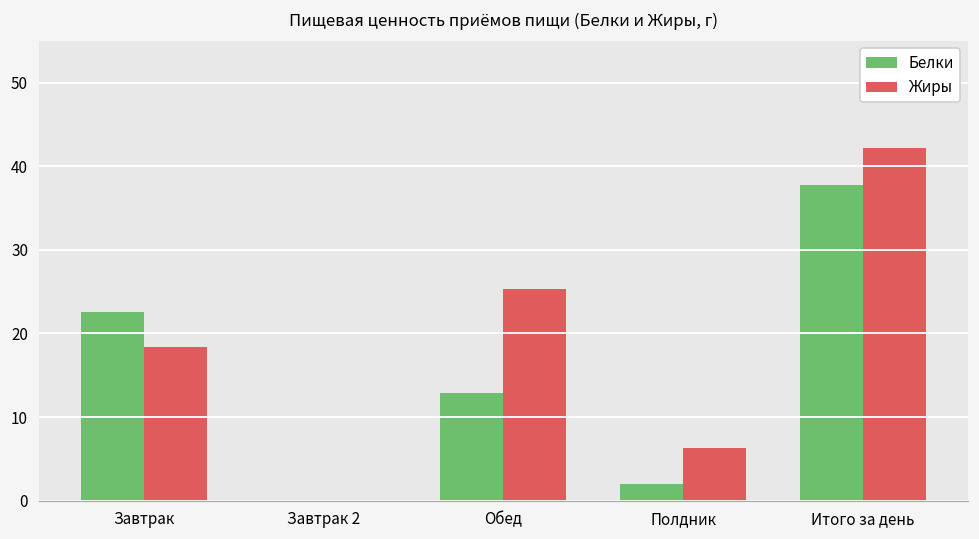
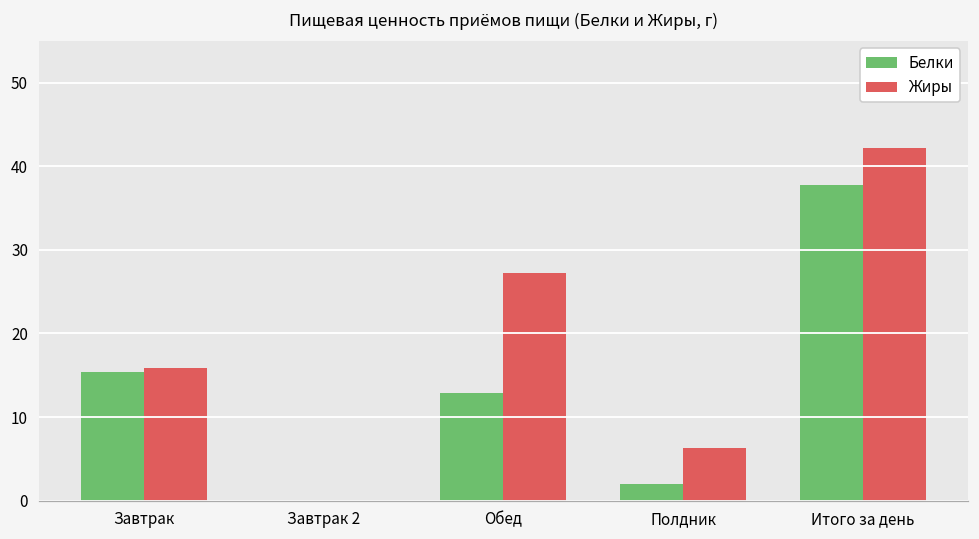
Белки, Завтрак: 23 -> 15
Жиры, Завтрак: 18 -> 16
Жиры, Обед: 25 -> 27
